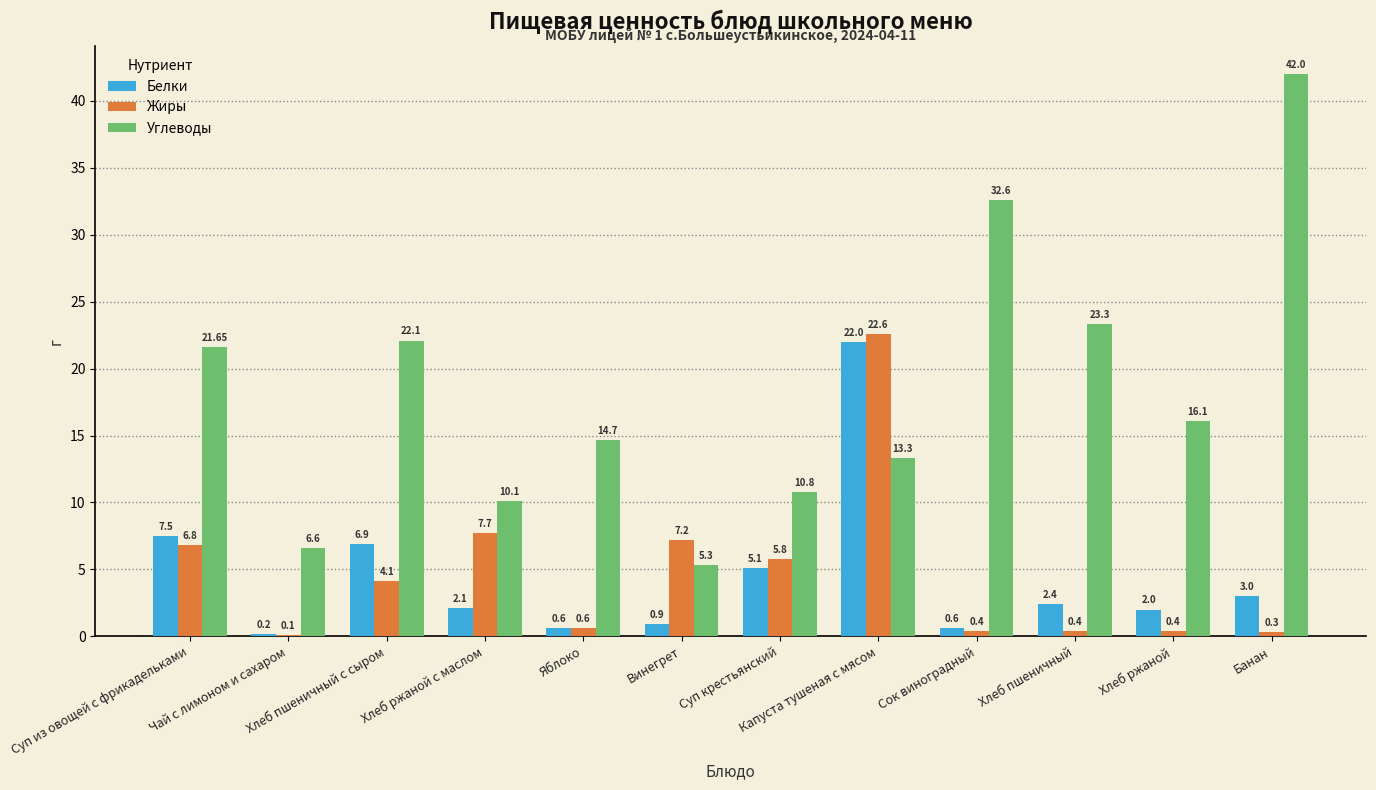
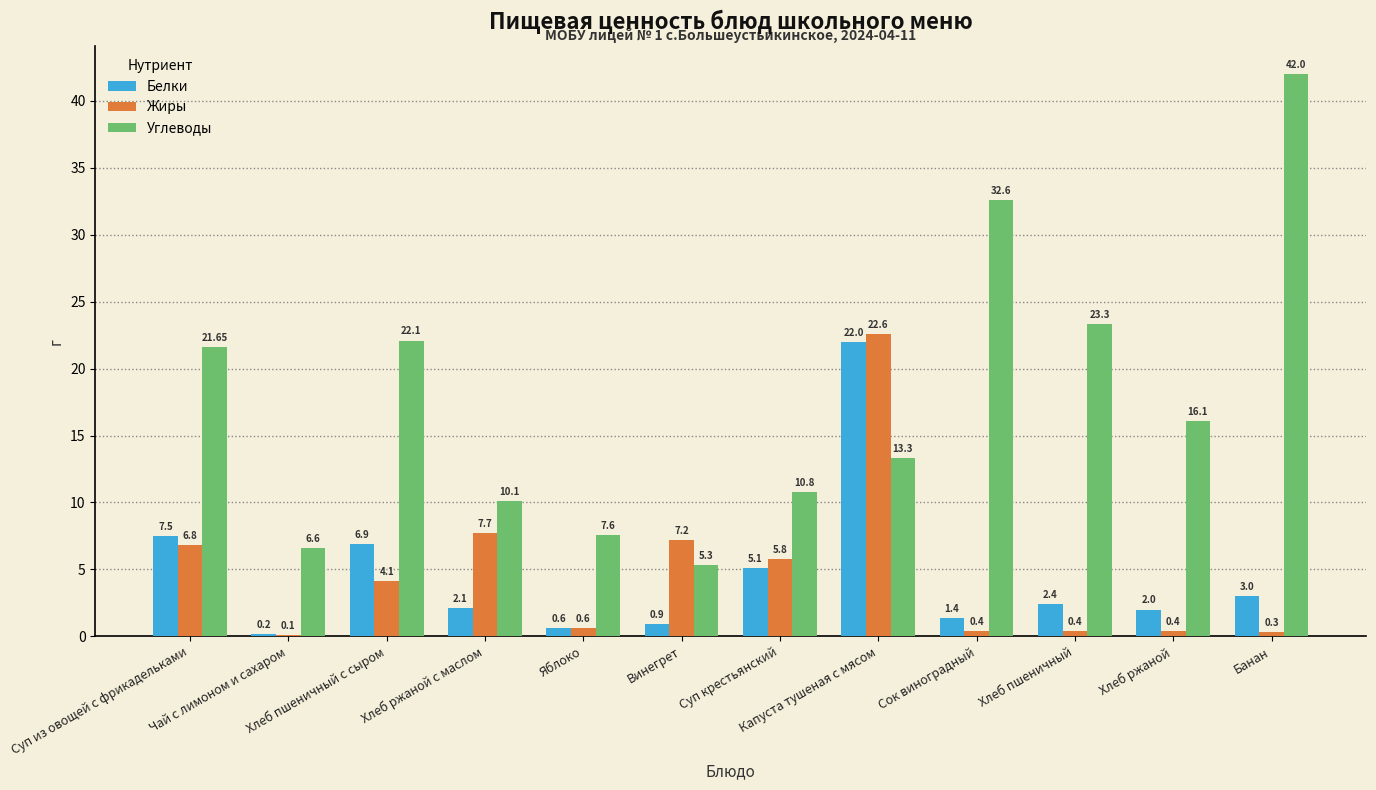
Углеводы, Яблоко: 14.7 -> 7.6
Белки, Сок виноградный: 0.6 -> 1.4
